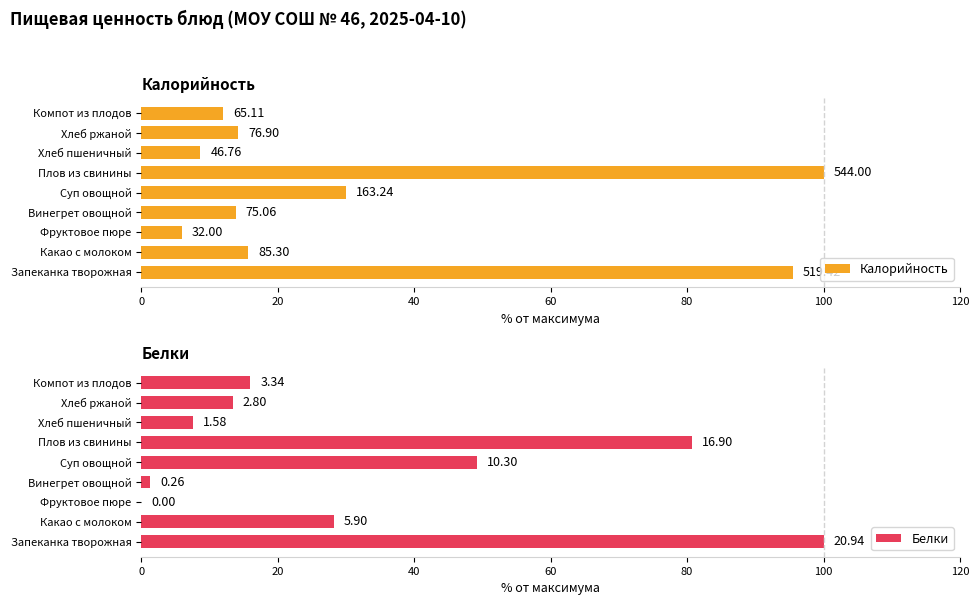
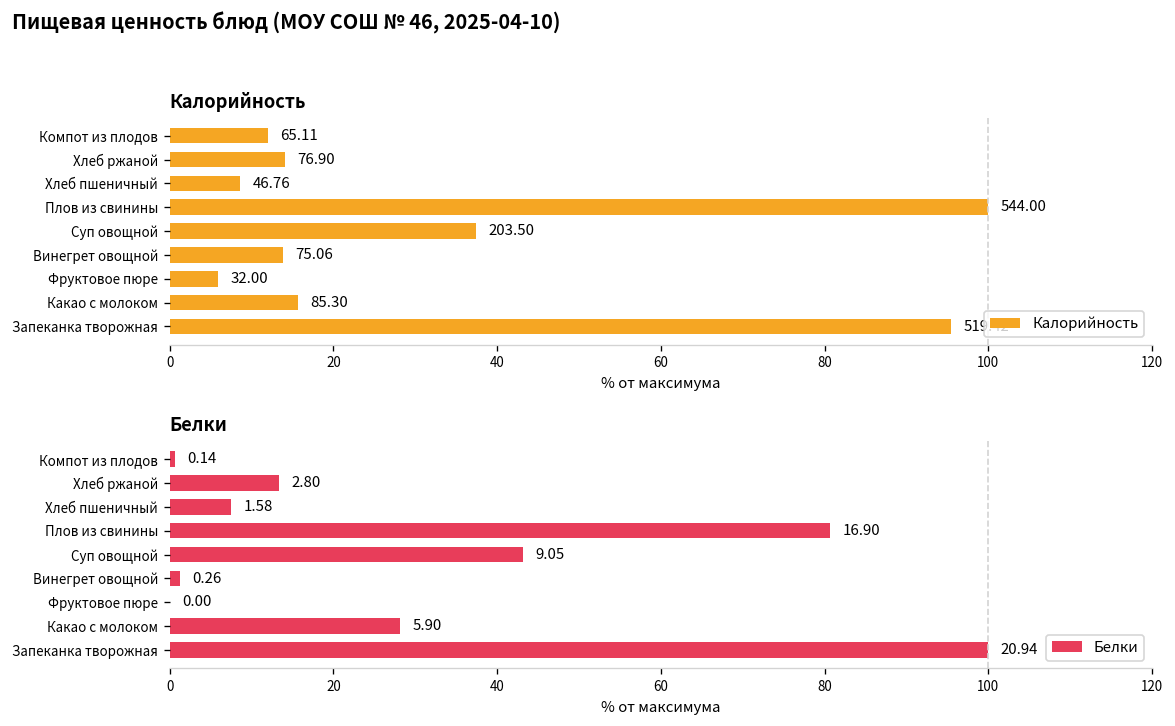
Калорийность, Суп овощной: 163.24 -> 203.50
Белки, Компот из плодов: 3.34 -> 0.14
Белки, Суп овощной: 10.30 -> 9.05
